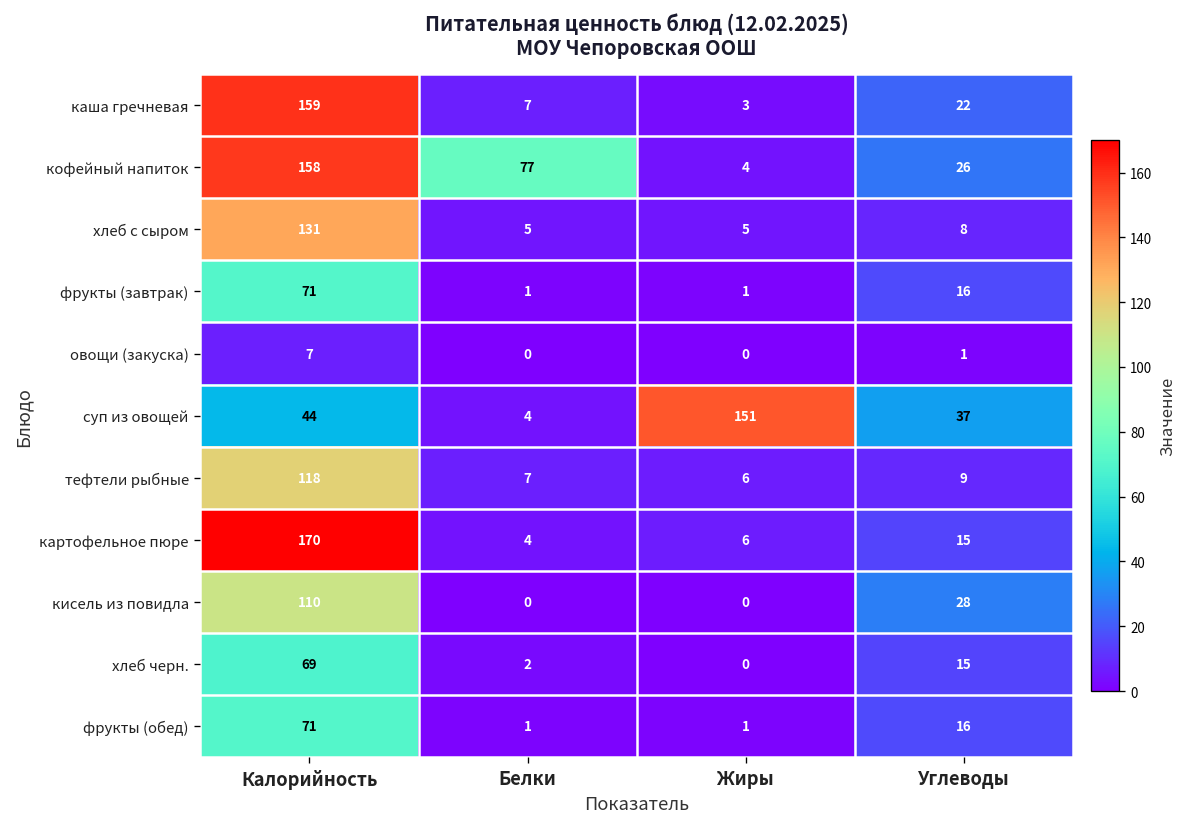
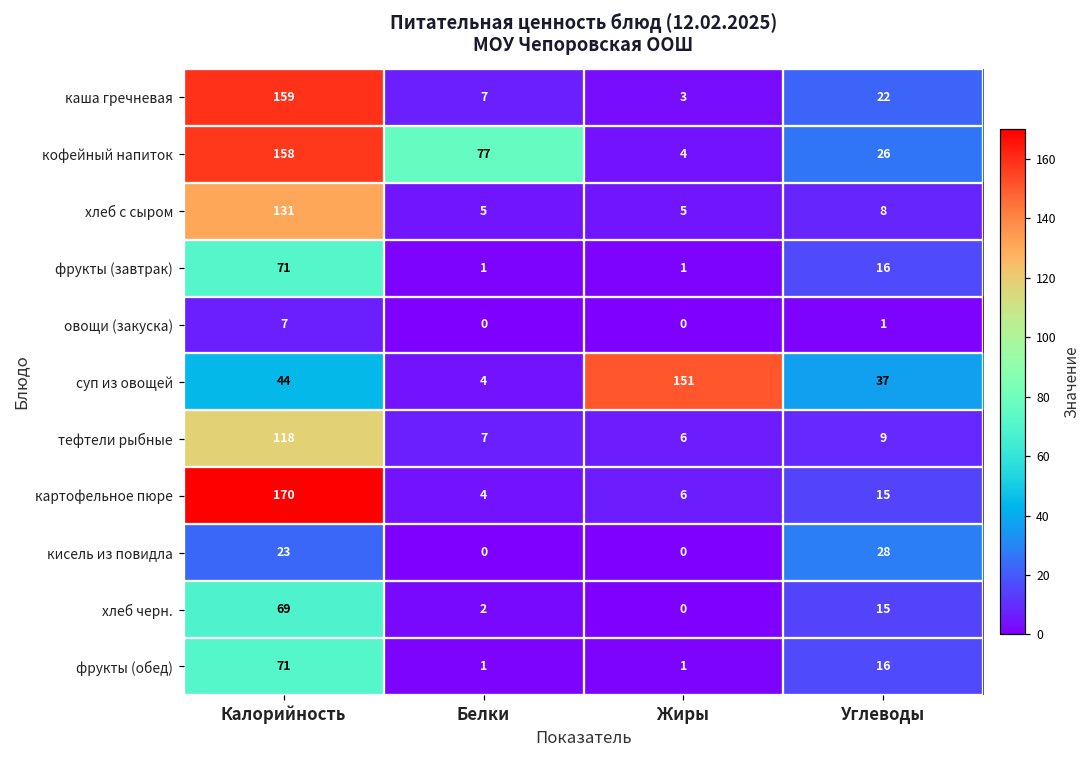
кисель из повидла, Калорийность: 110 -> 23
